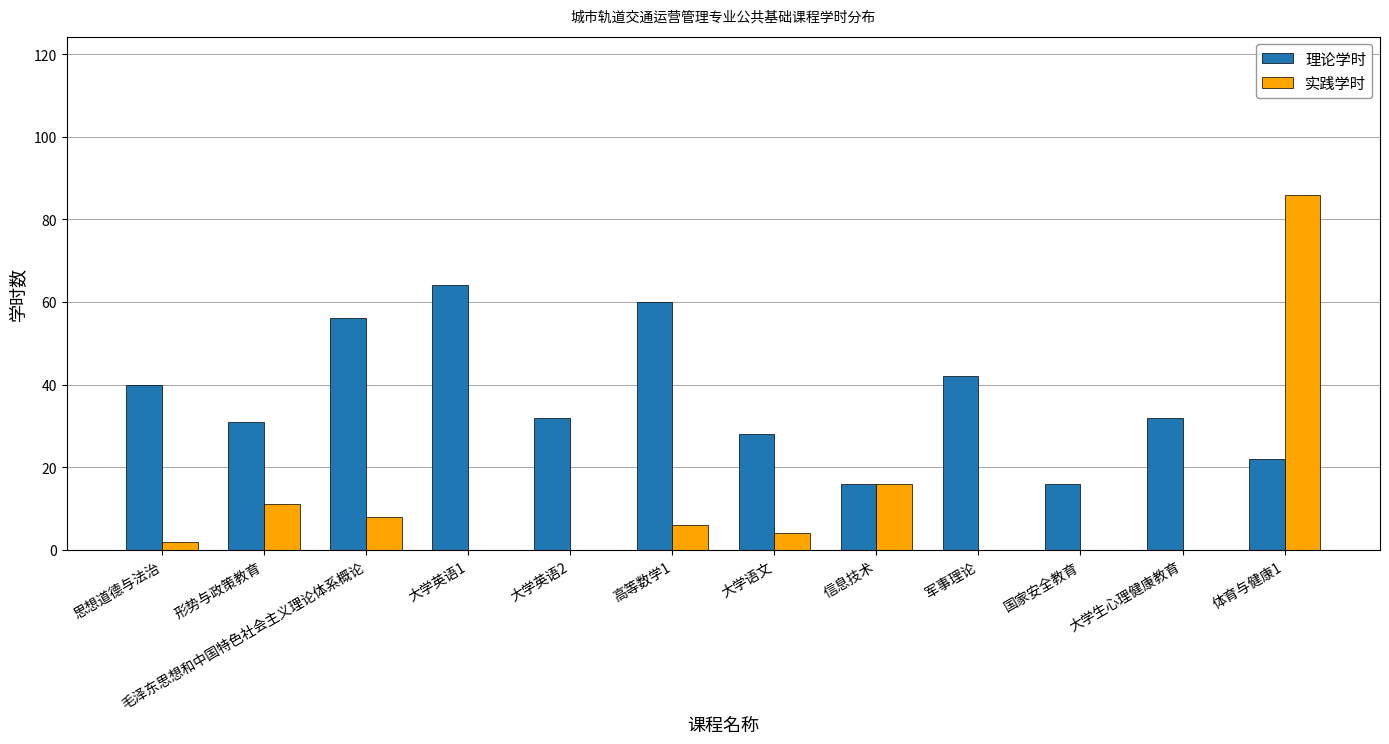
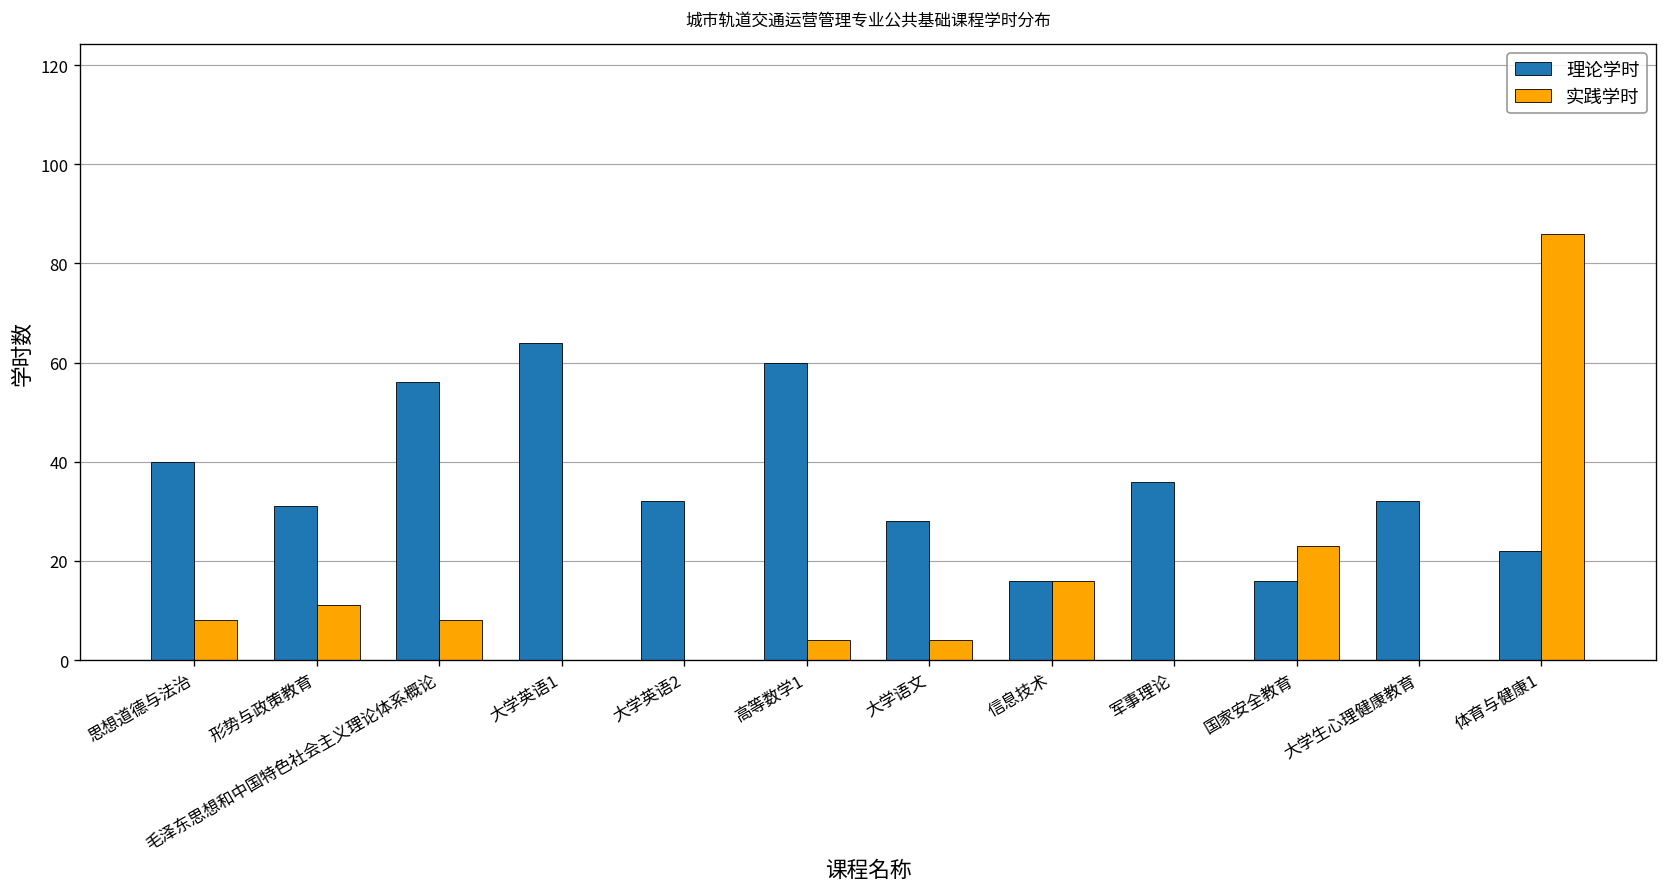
实践学时, 思想道德与法治: 2 -> 8
实践学时, 高等数学1: 6 -> 4
理论学时, 军事理论: 42 -> 36
实践学时, 国家安全教育: 0 -> 23
